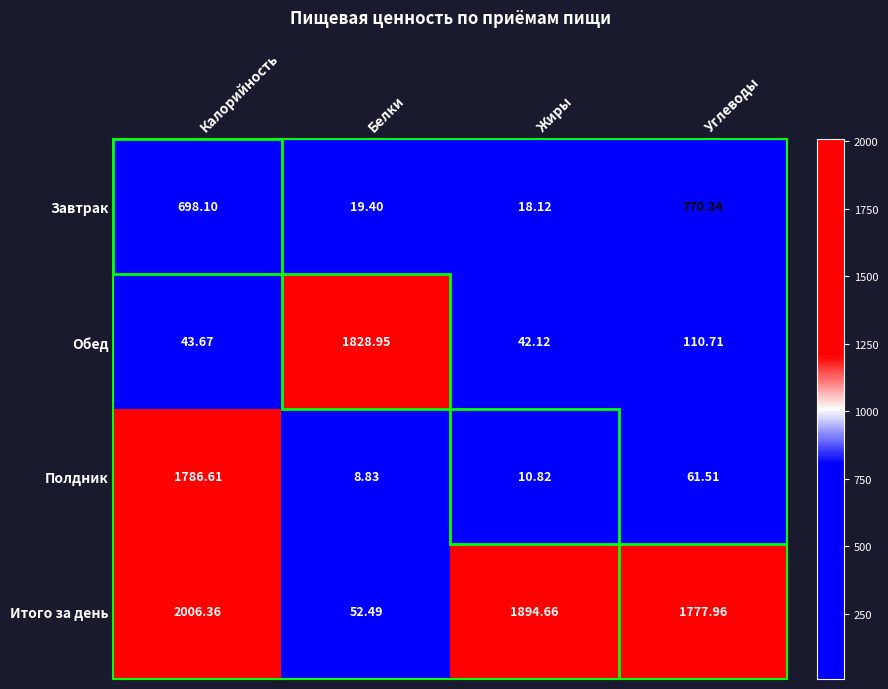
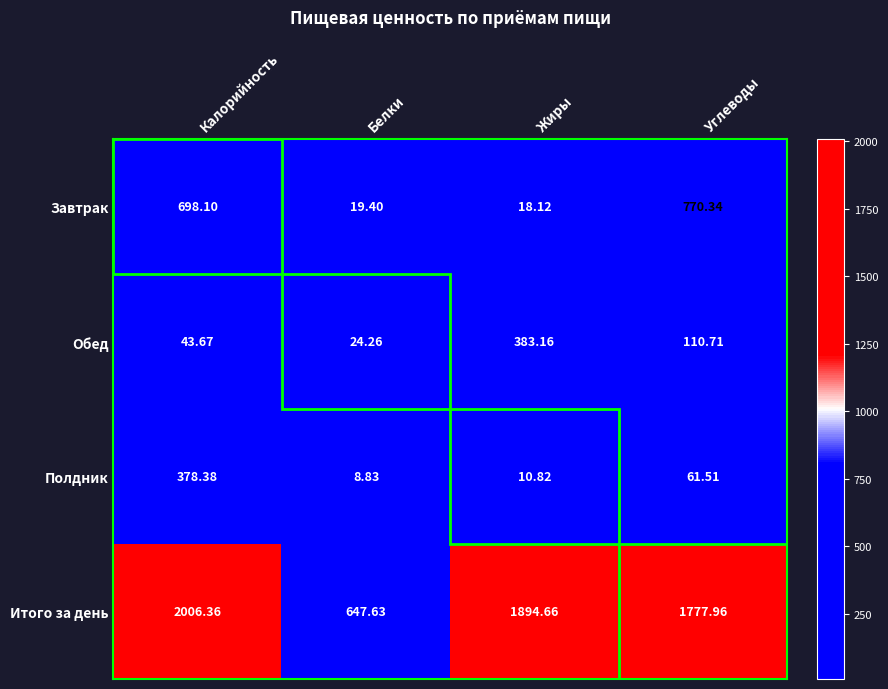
Обед, Белки: 1828.95 -> 24.26
Обед, Жиры: 42.12 -> 383.16
Полдник, Калорийность: 1786.61 -> 378.38
Итого за день, Белки: 52.49 -> 647.63
